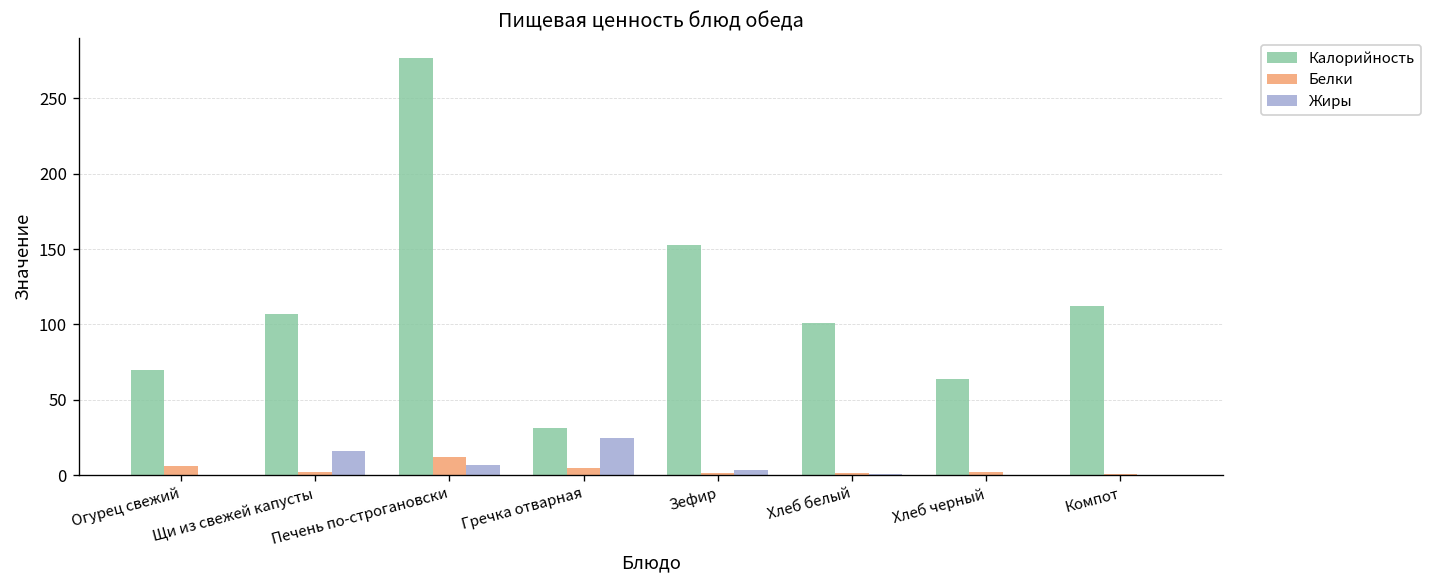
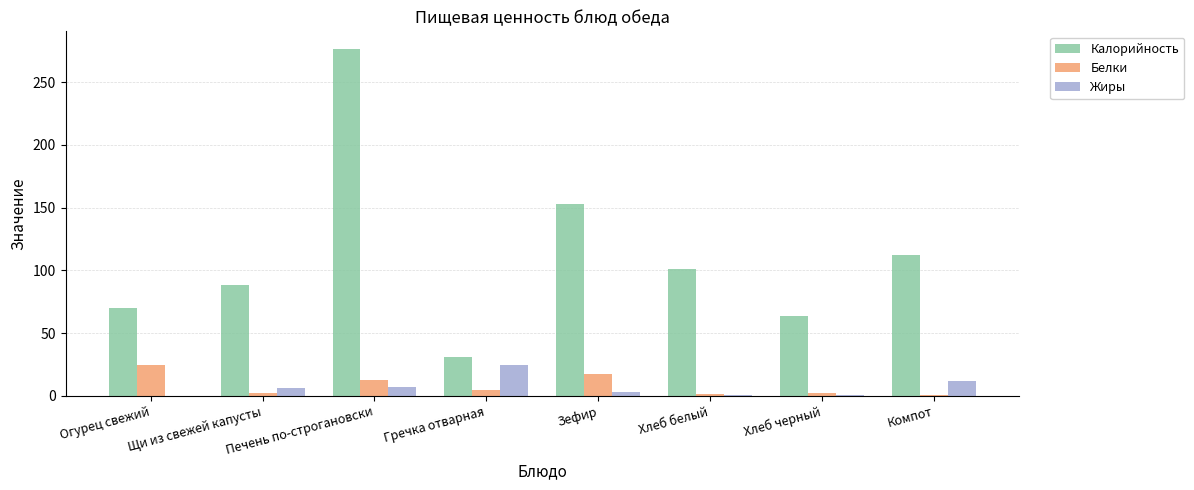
Белки, Огурец свежий: 6 -> 25
Калорийность, Щи из свежей капусты: 107 -> 88
Жиры, Щи из свежей капусты: 16 -> 6
Белки, Зефир: 2 -> 17
Жиры, Компот: 0 -> 12
